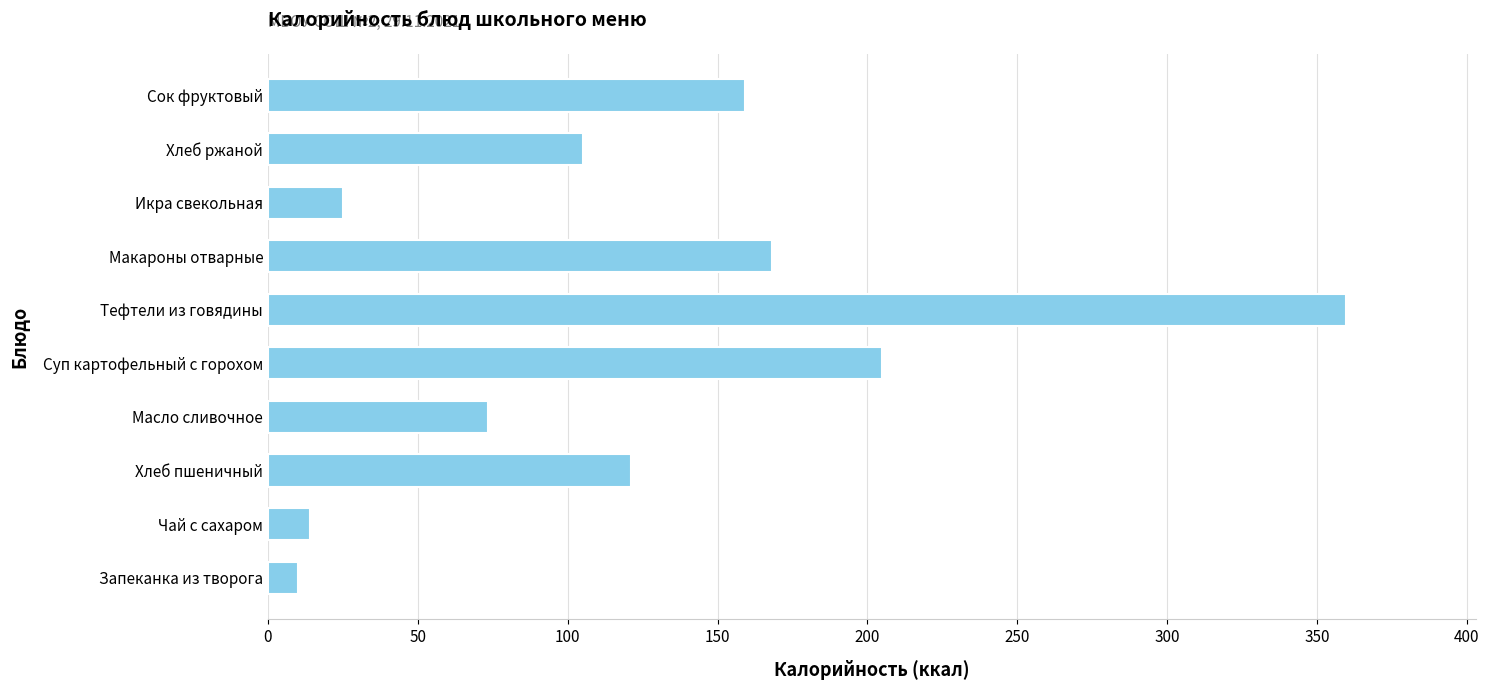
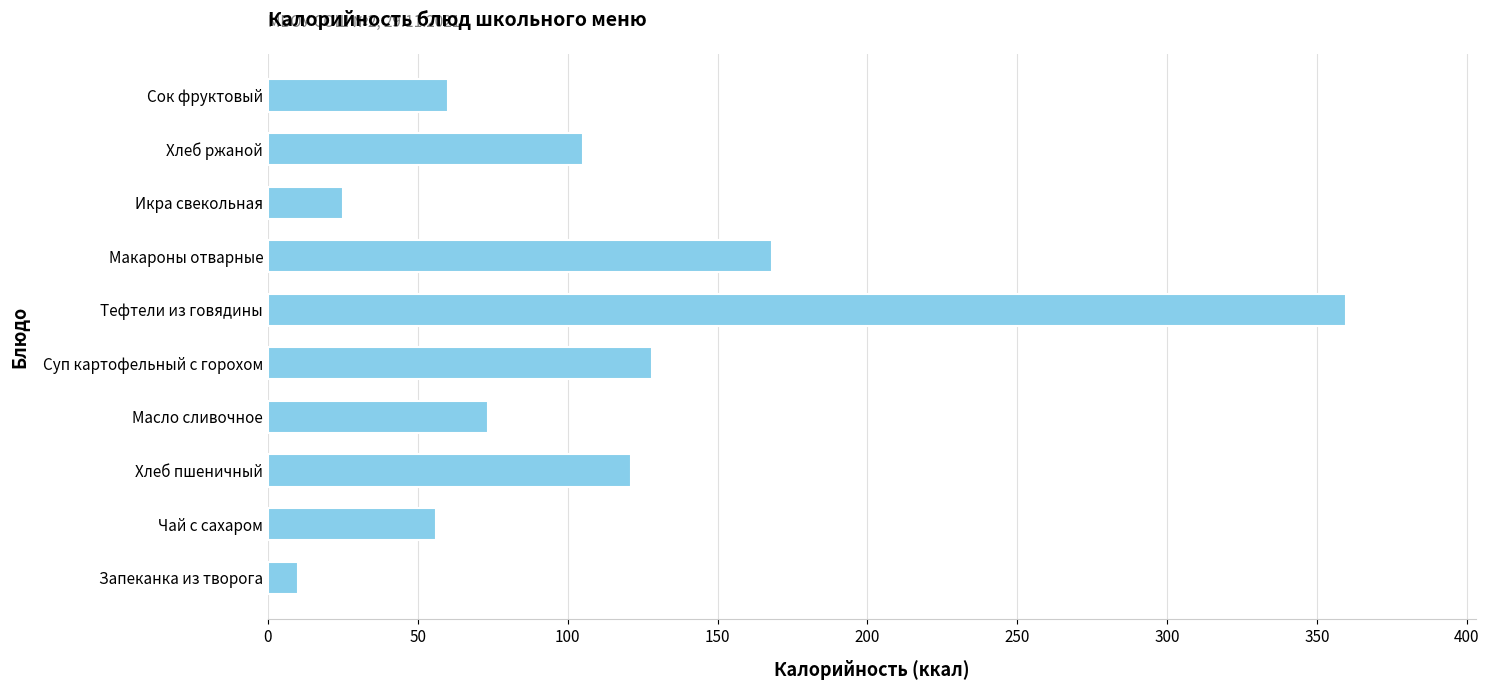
Сок фруктовый: 159 -> 60
Суп картофельный с горохом: 205 -> 128
Чай с сахаром: 14 -> 56
